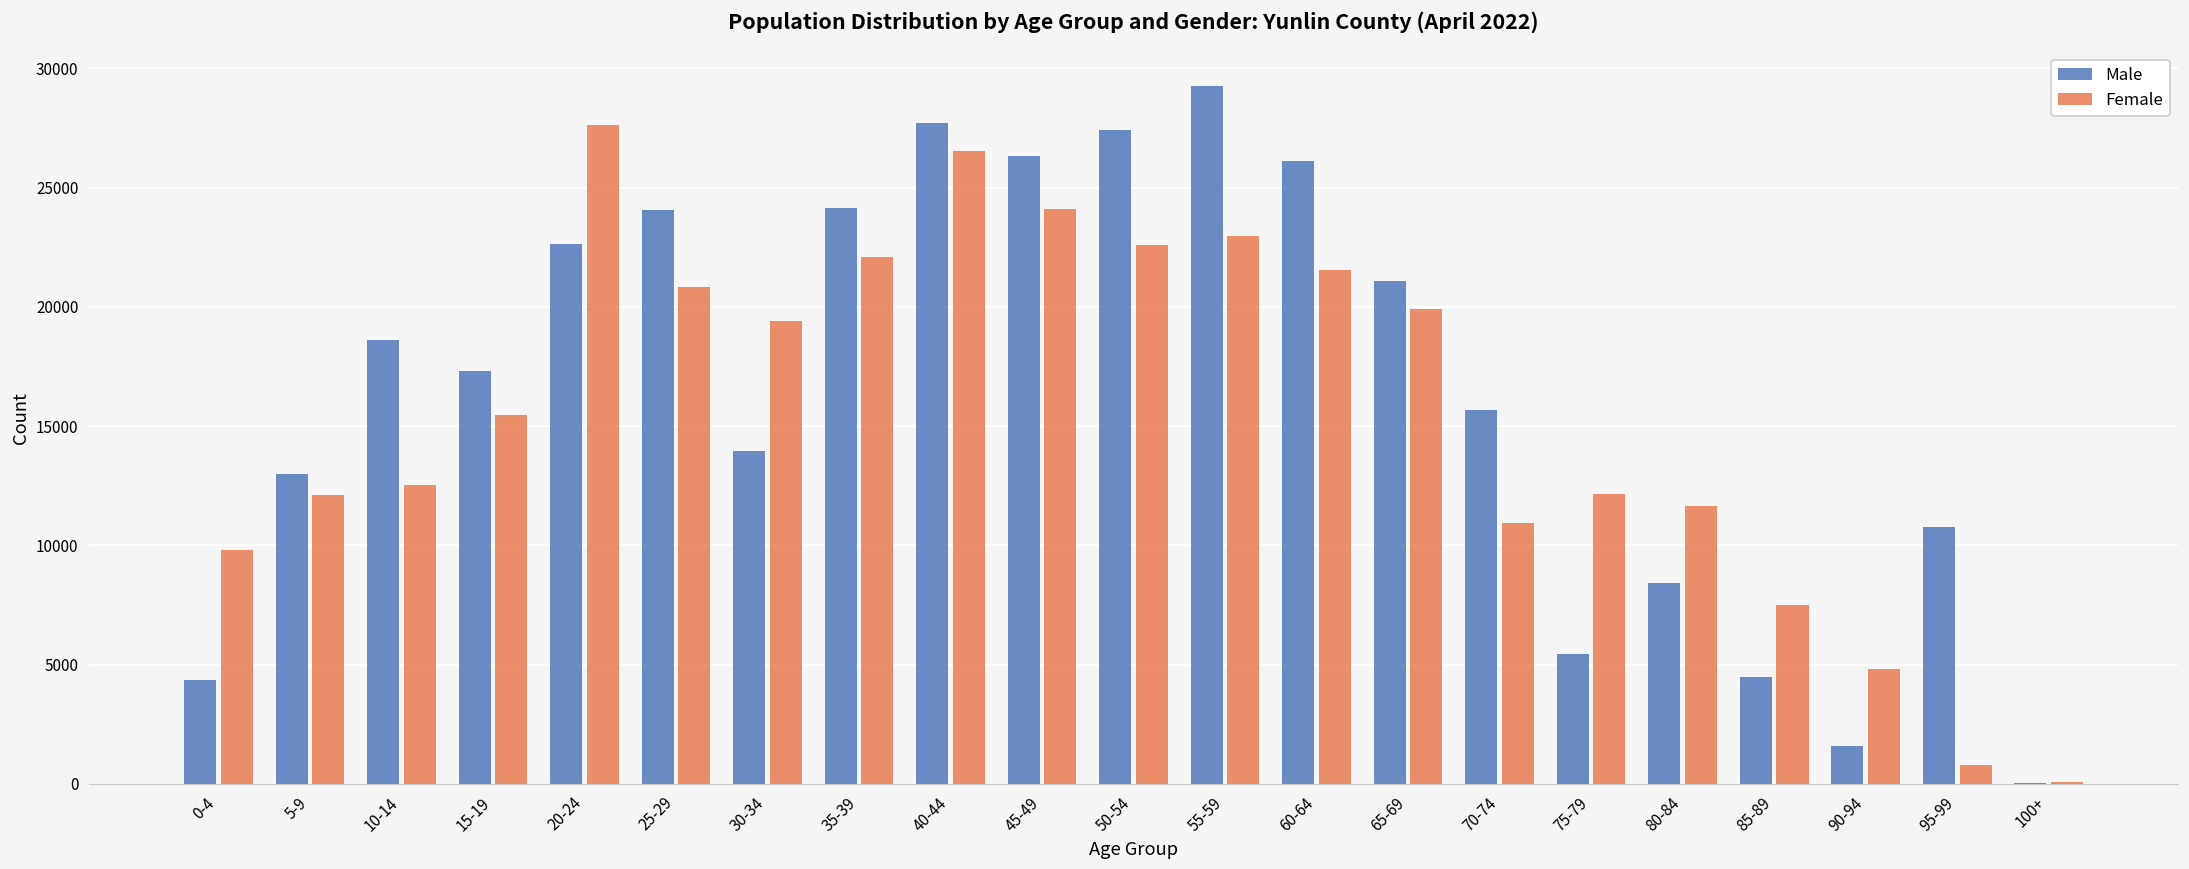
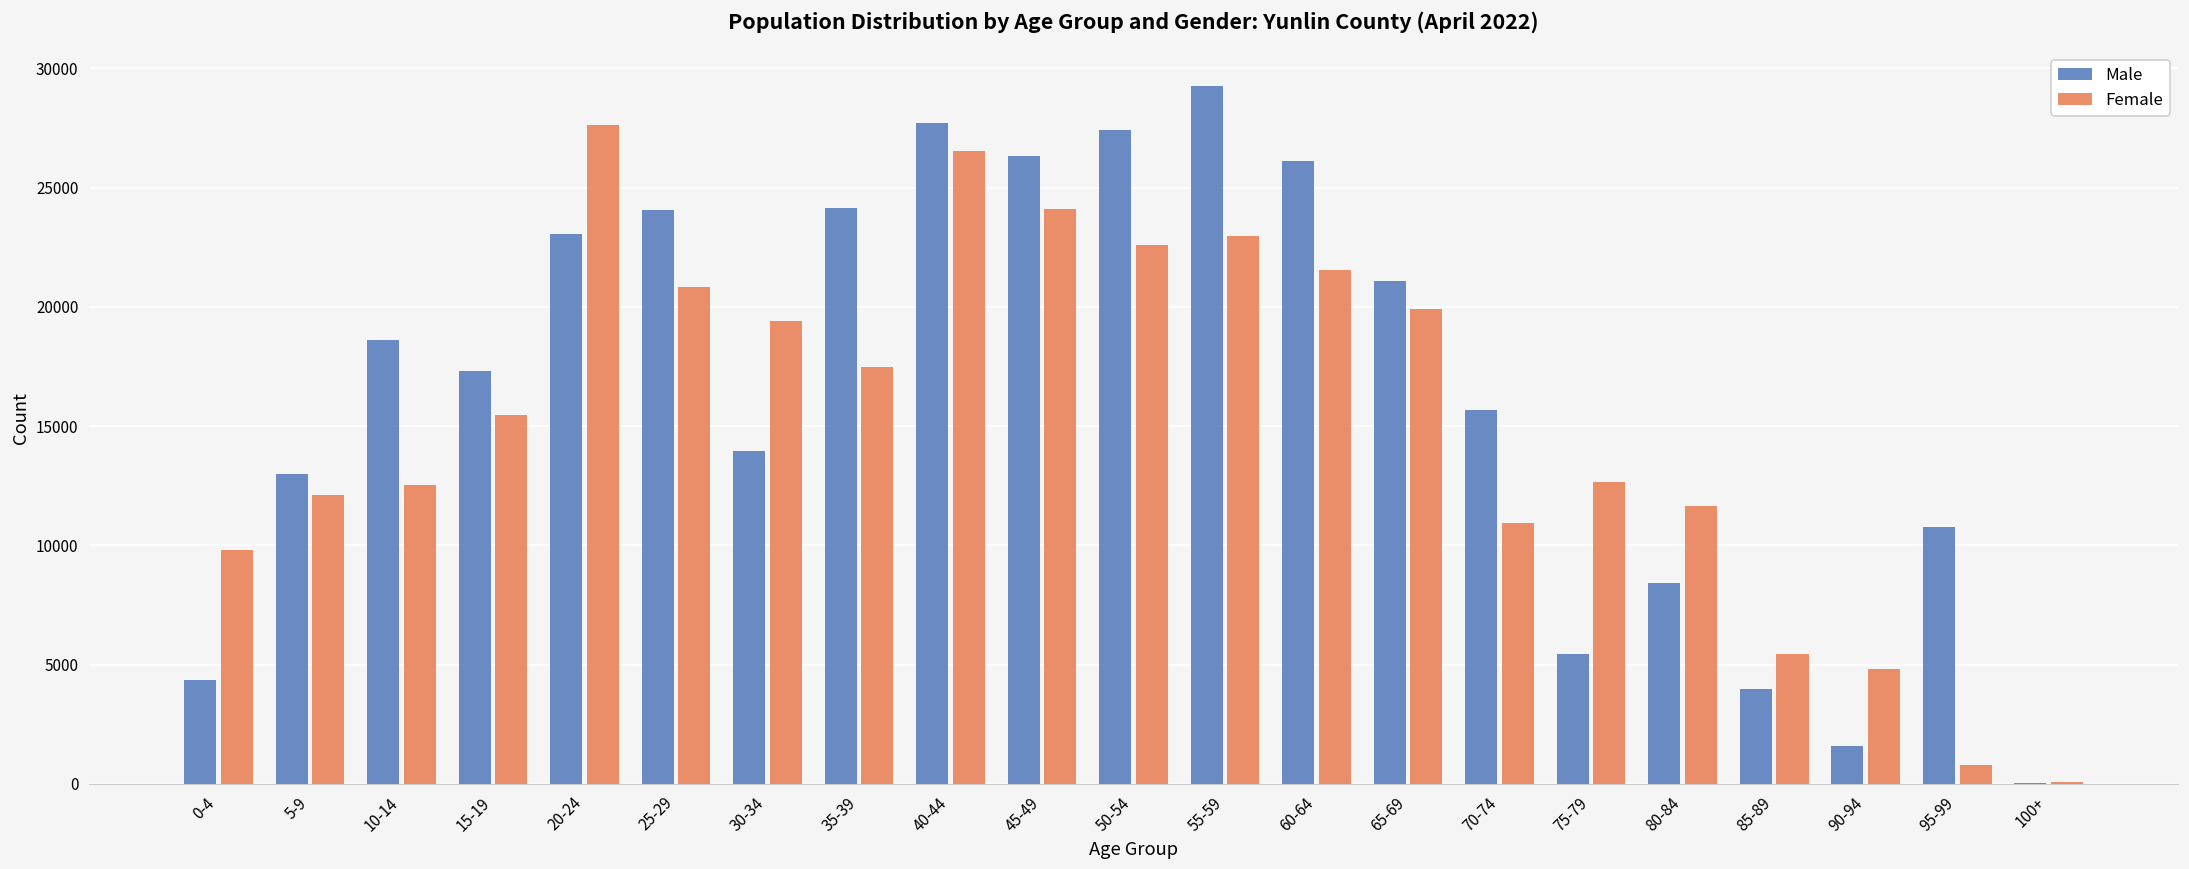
Male, 20-24: 22600 -> 23100
Female, 35-39: 22100 -> 17500
Female, 75-79: 12200 -> 12700
Male, 85-89: 4500 -> 4000
Female, 85-89: 7500 -> 5500
